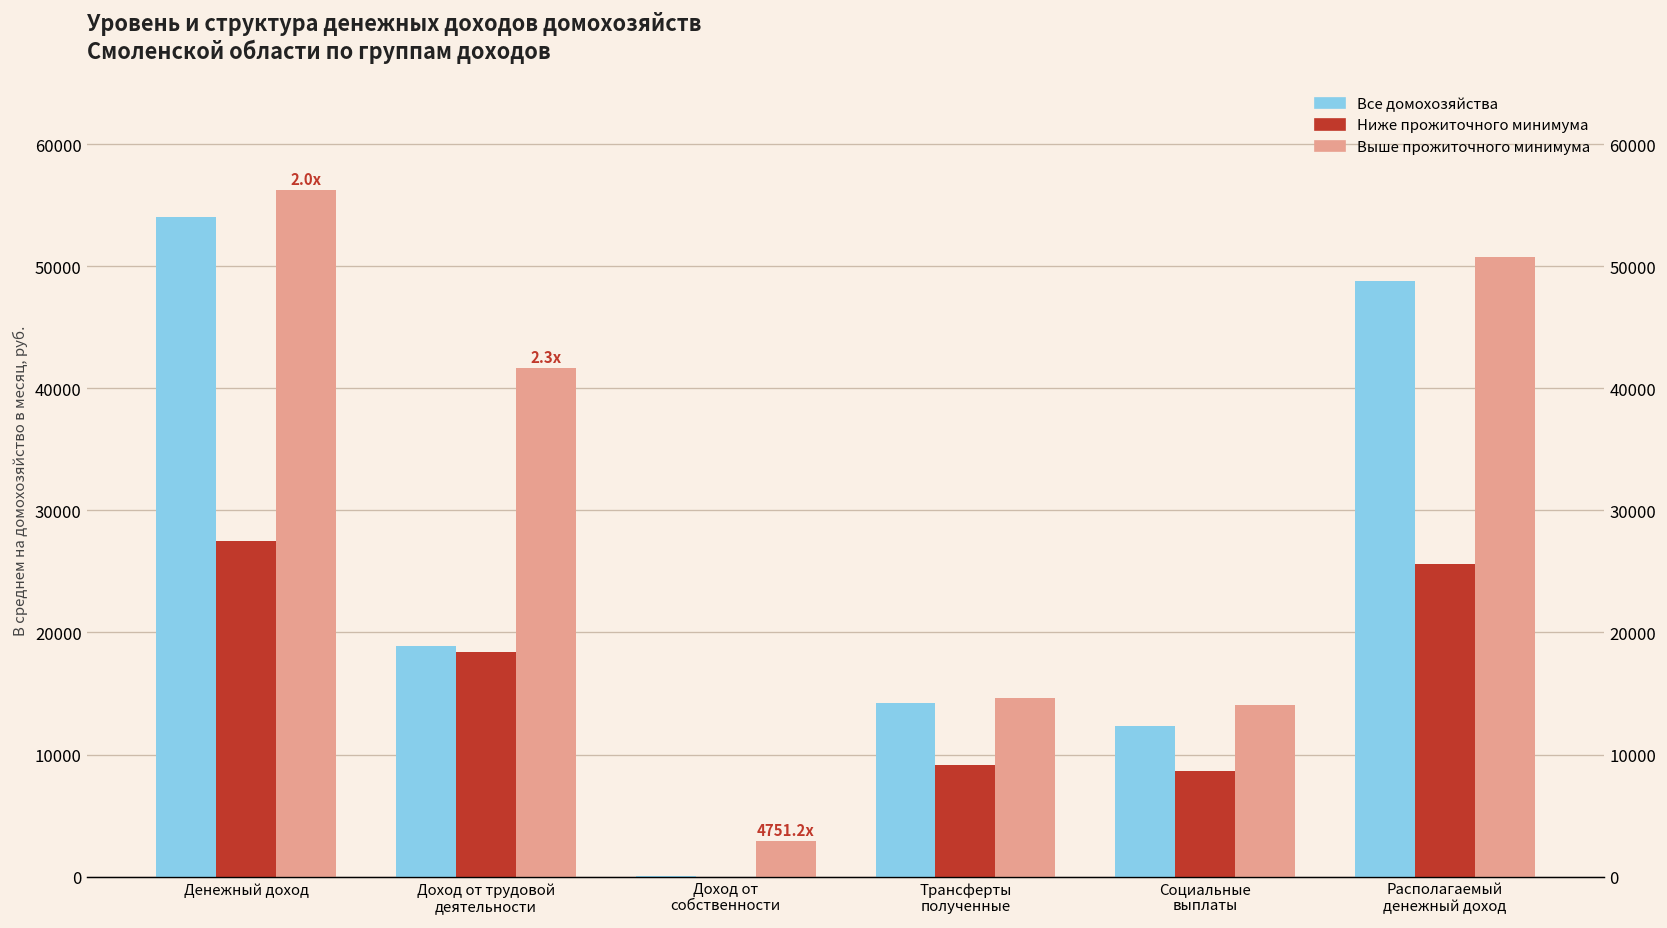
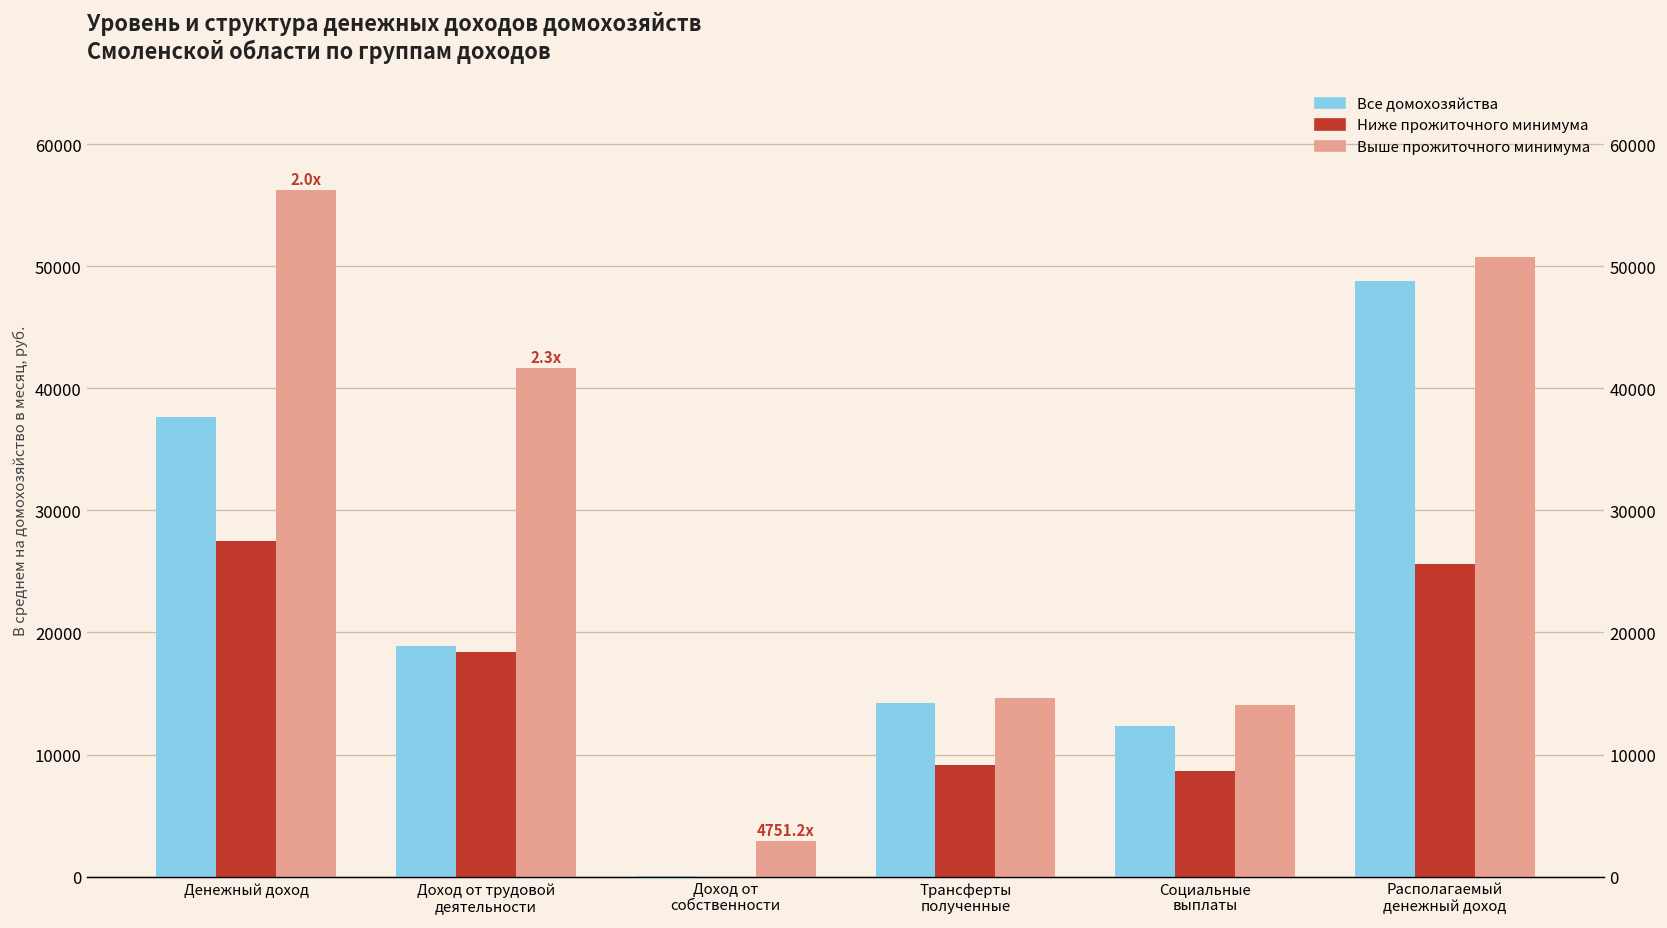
Все домохозяйства, Денежный доход: 54000 -> 37700
